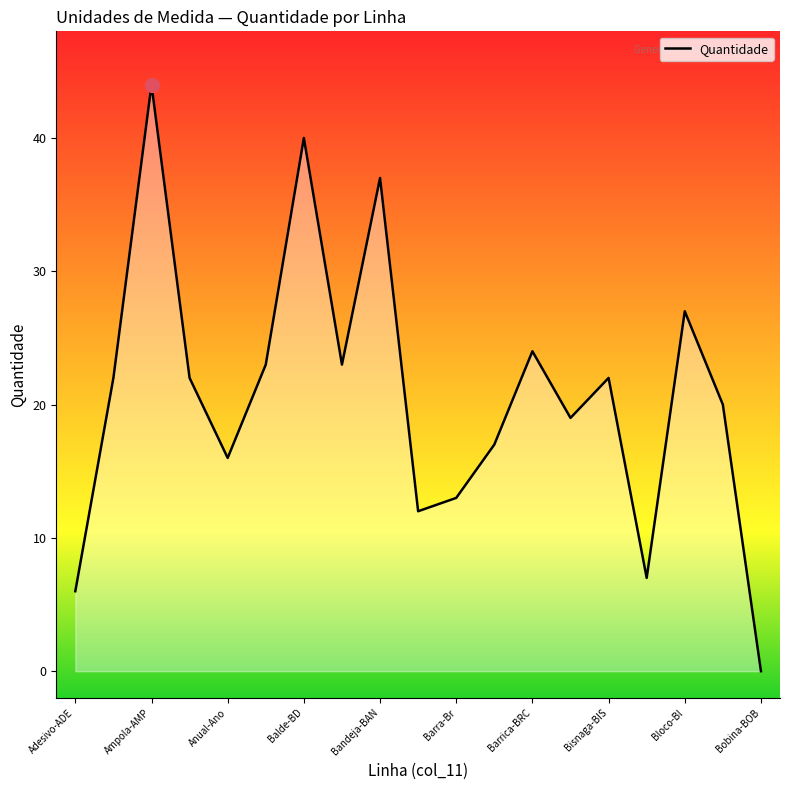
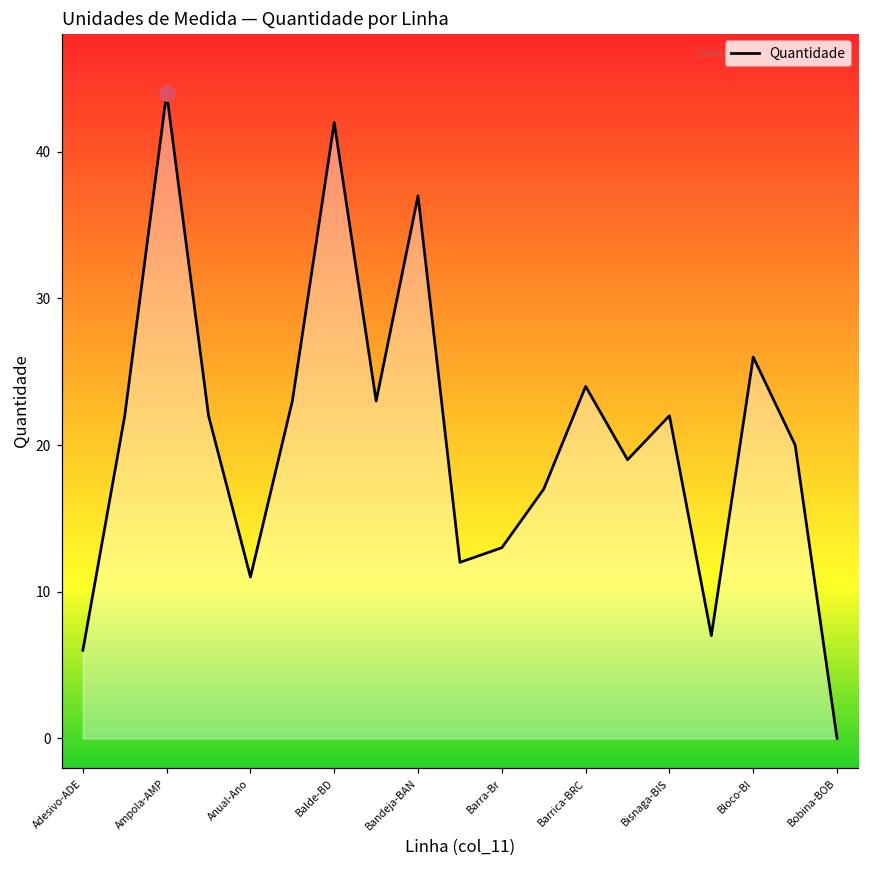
Quantidade, Anual-Ano: 16 -> 11
Quantidade, Balde-BD: 40 -> 42
Quantidade, Bloco-Bl: 27 -> 26
